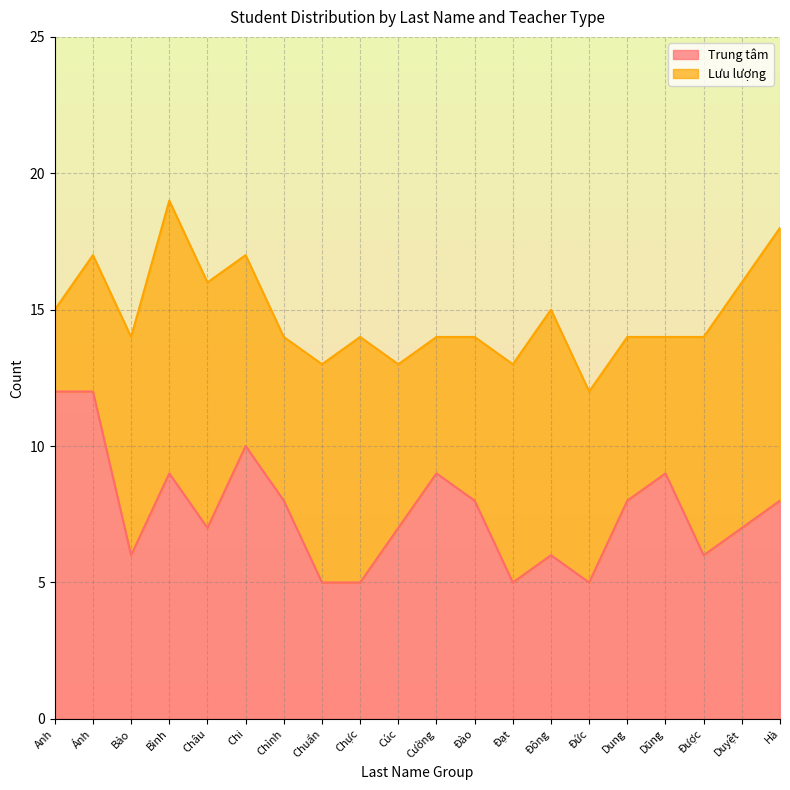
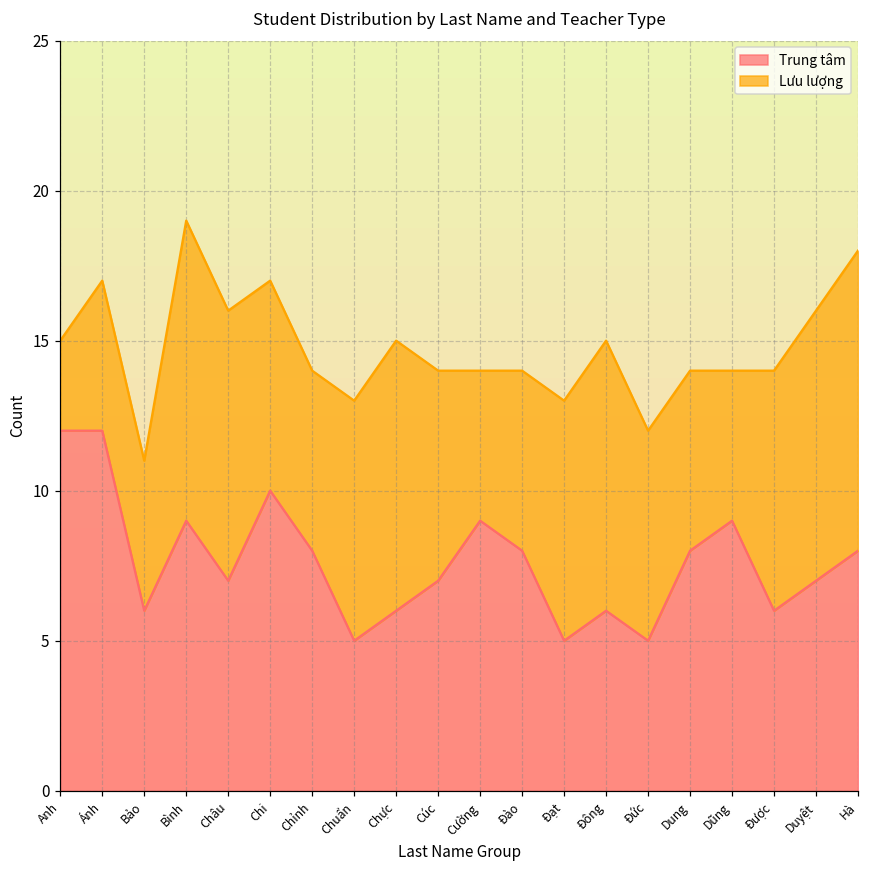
Lưu lượng, Bảo: 8 -> 5
Trung tâm, Chực: 5 -> 6
Lưu lượng, Cúc: 6 -> 7
